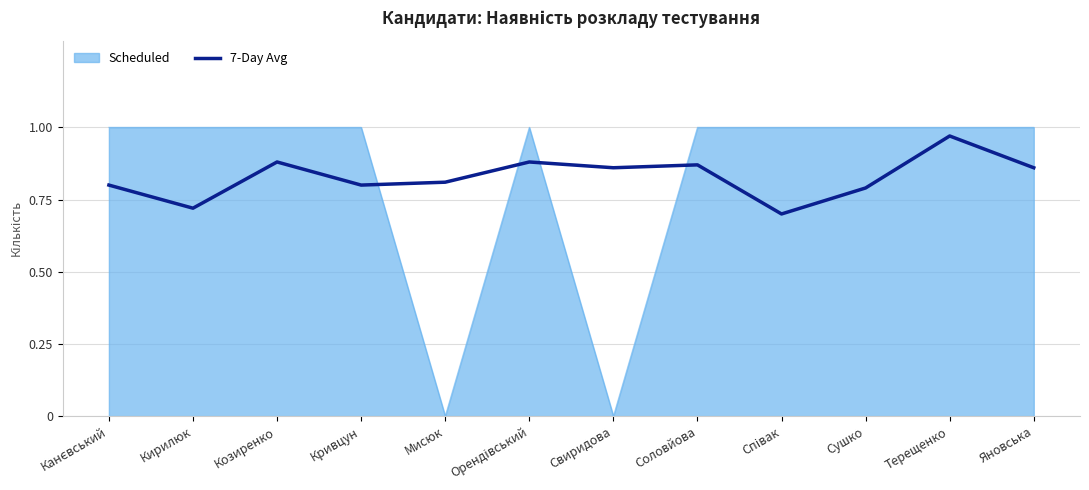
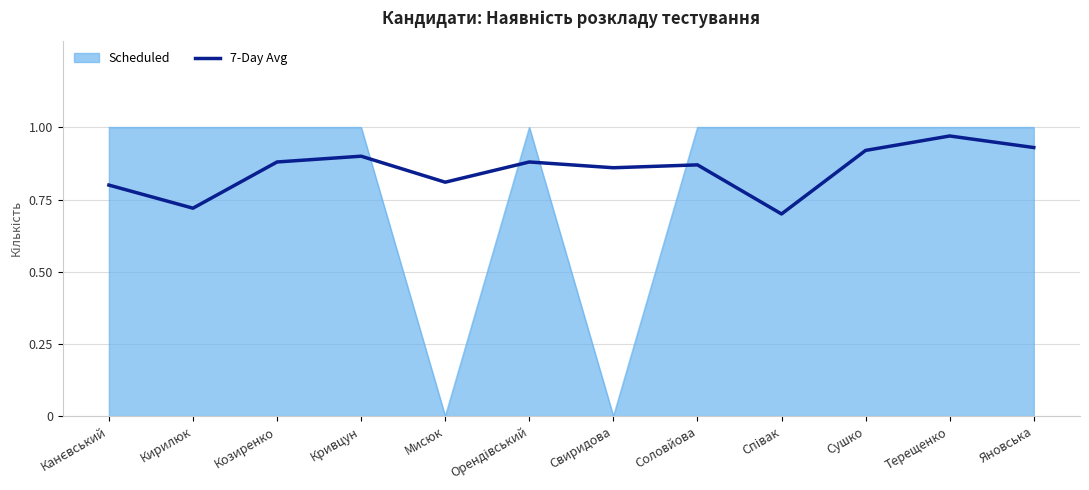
7-Day Avg, Кривцун: 0.8 -> 0.9
7-Day Avg, Сушко: 0.79 -> 0.92
7-Day Avg, Яновська: 0.86 -> 0.93
